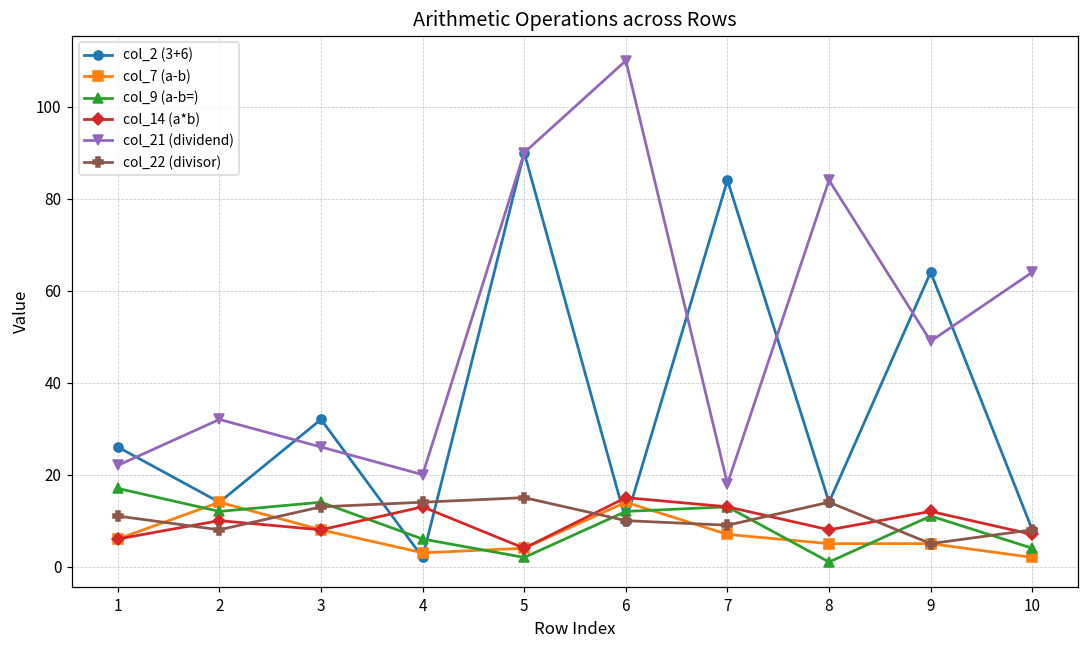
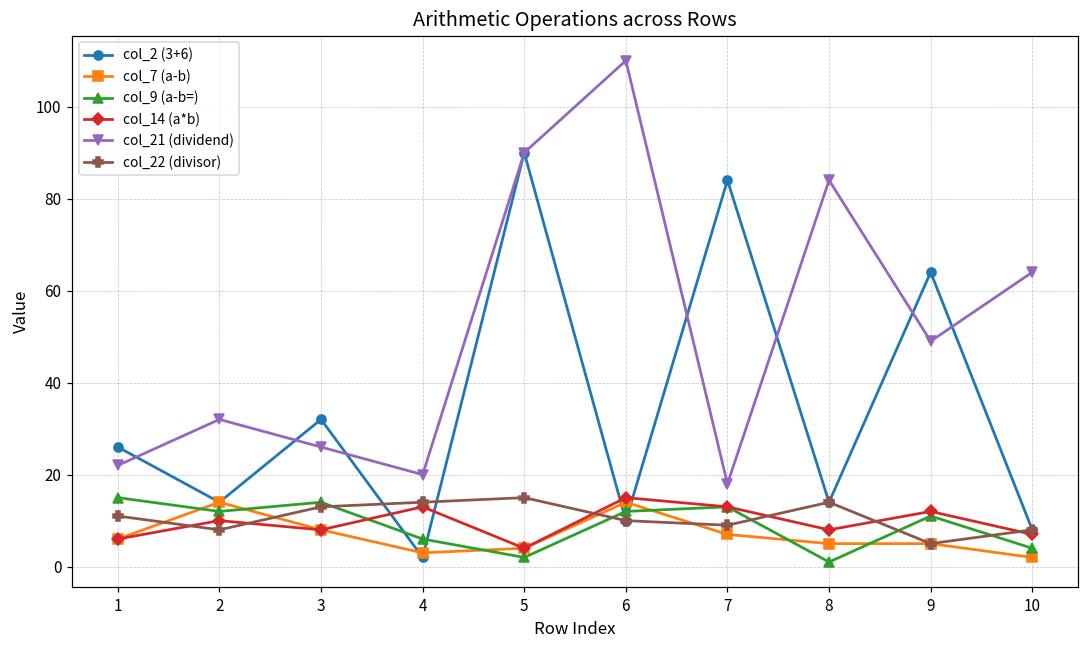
col_9 (a-b=), 1: 17 -> 15
